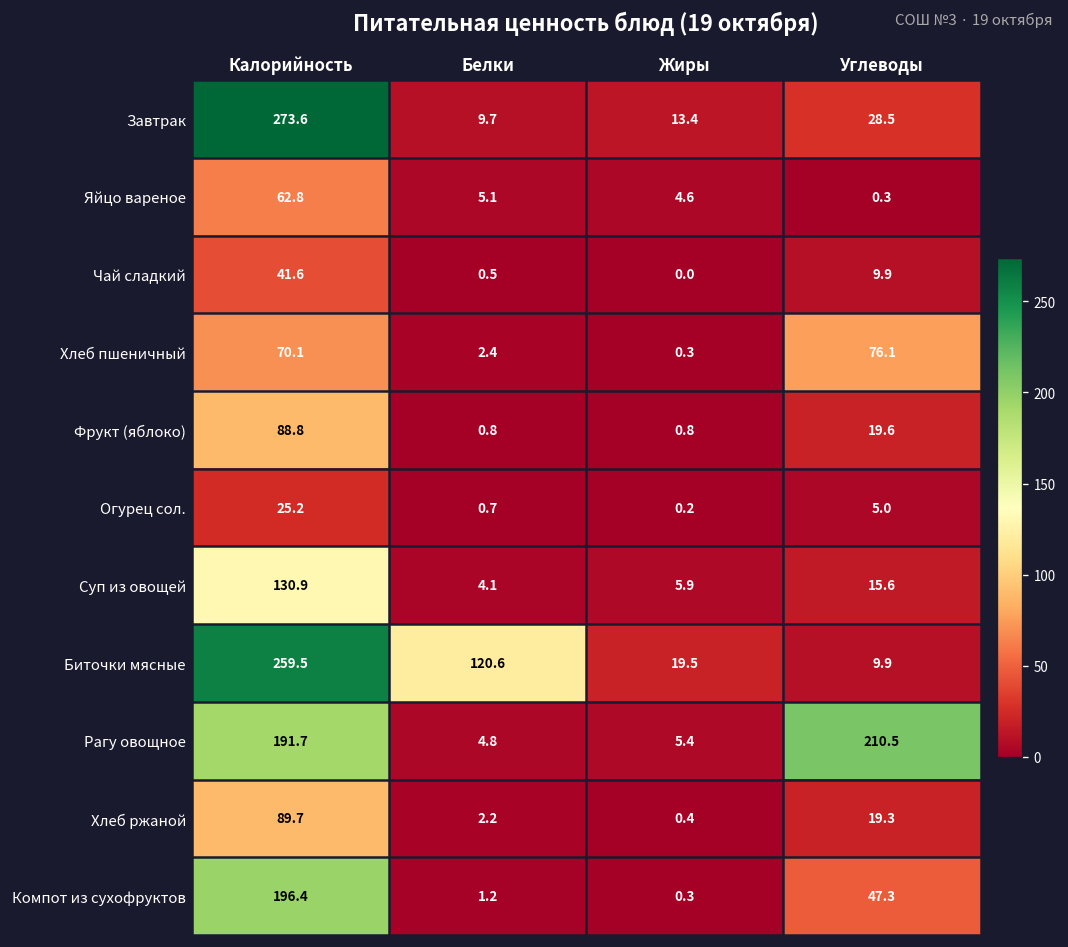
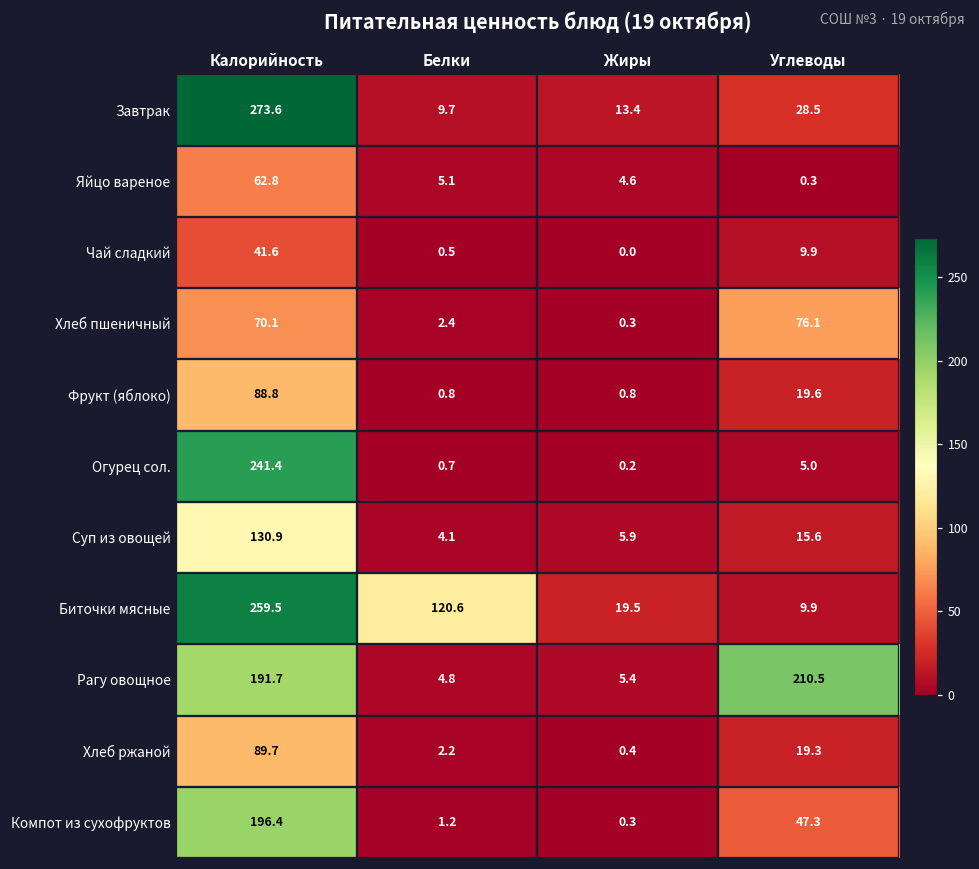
Огурец сол., Калорийность: 25.2 -> 241.4
